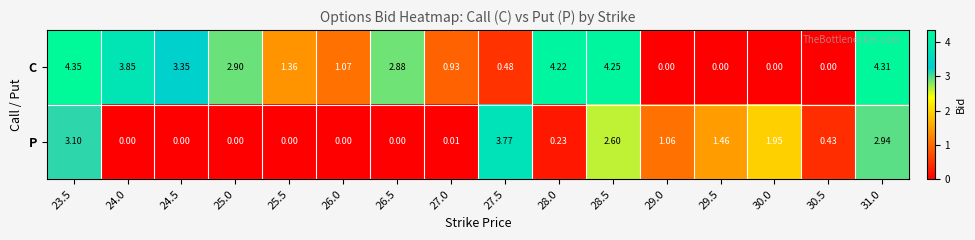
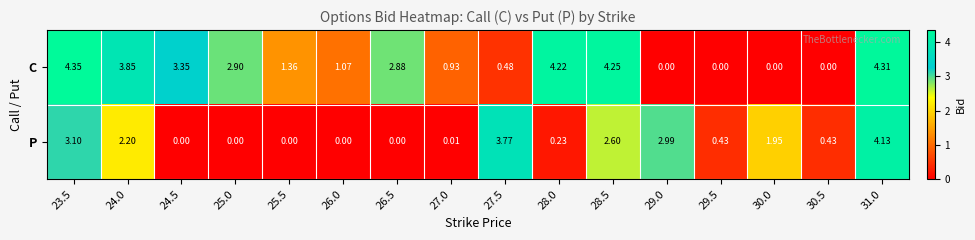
P, 24.0: 0.00 -> 2.20
P, 29.0: 1.06 -> 2.99
P, 29.5: 1.46 -> 0.43
P, 31.0: 2.94 -> 4.13
